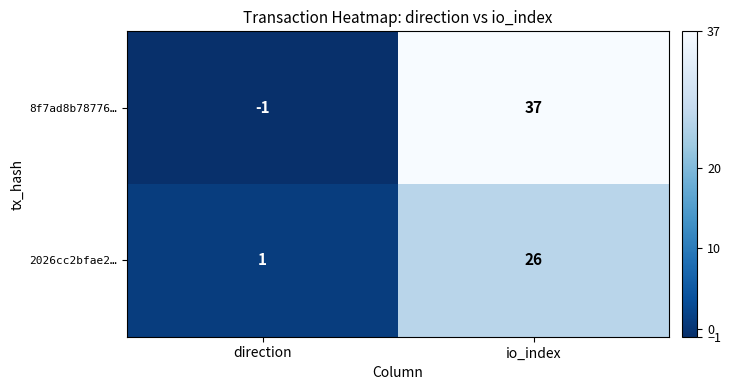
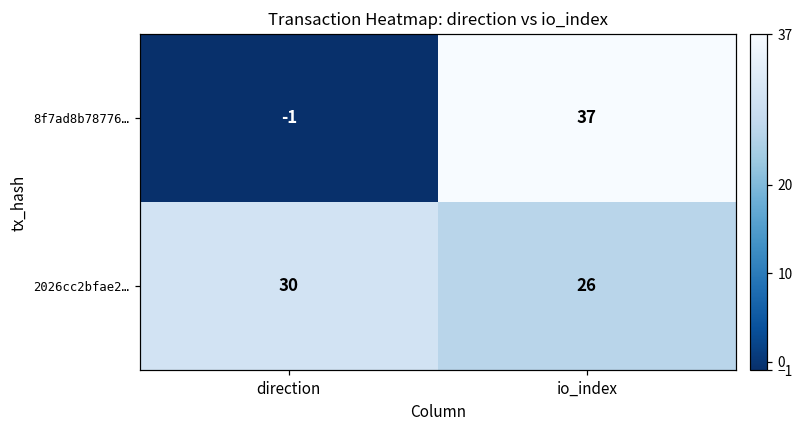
2026cc2bfae2…, direction: 1 -> 30
